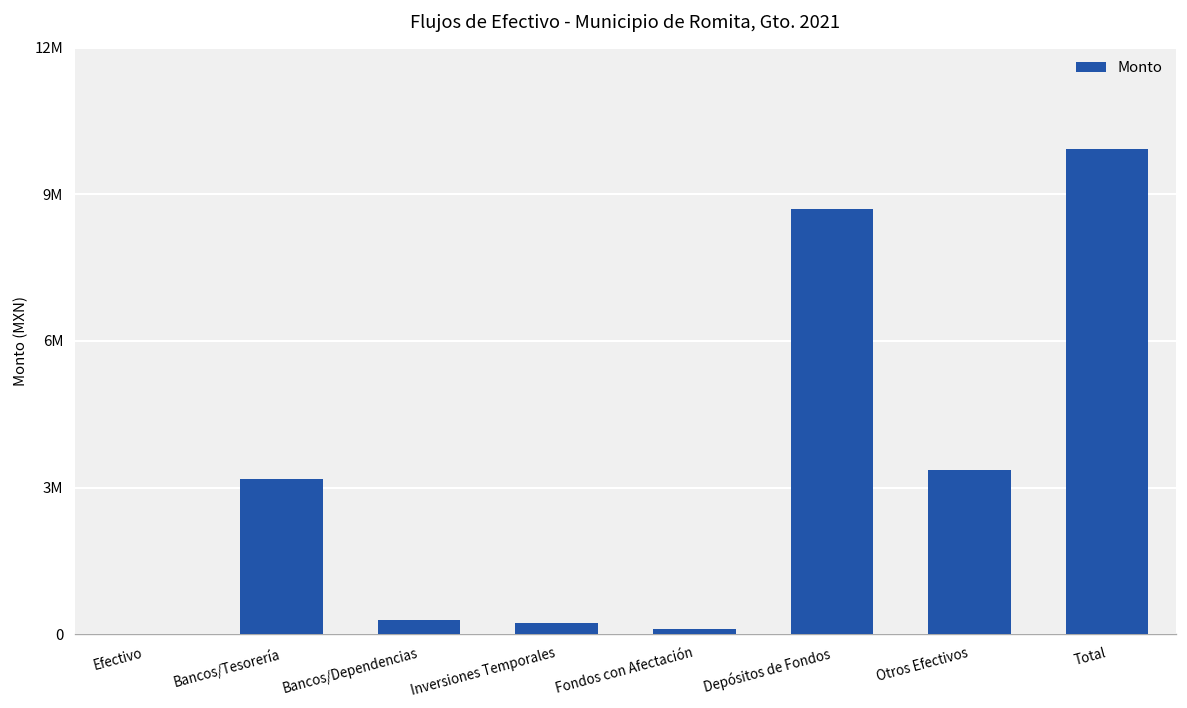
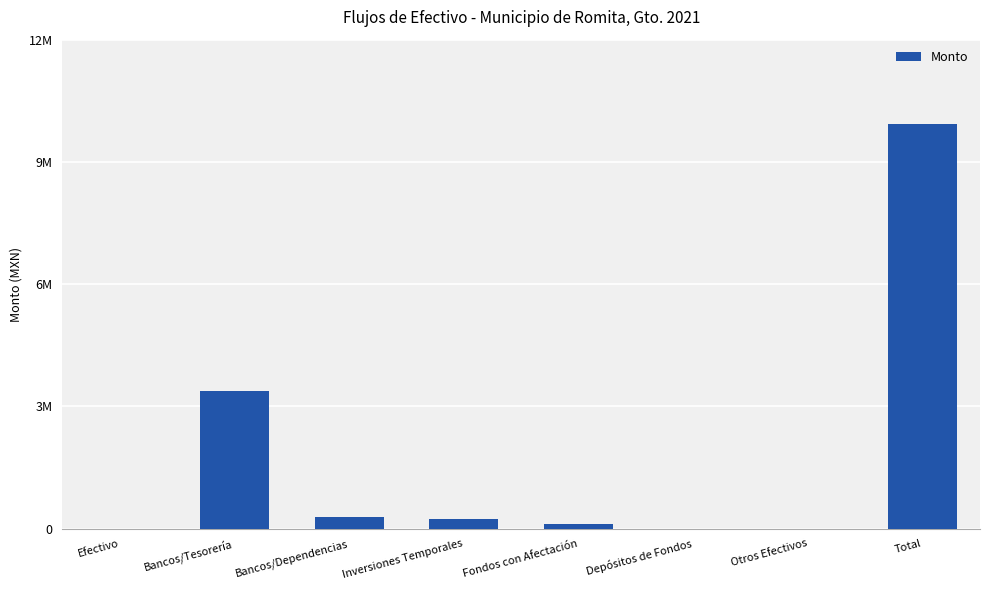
Bancos/Tesorería: 3200000 -> 3400000
Depósitos de Fondos: 8700000 -> 0
Otros Efectivos: 3400000 -> 0
